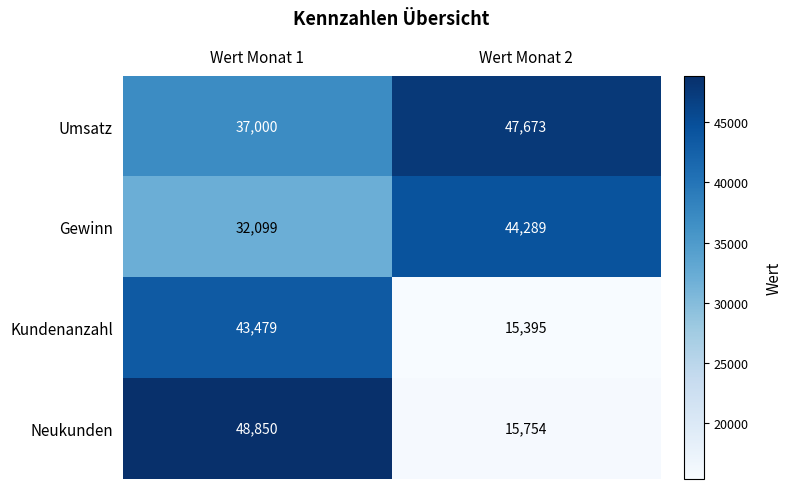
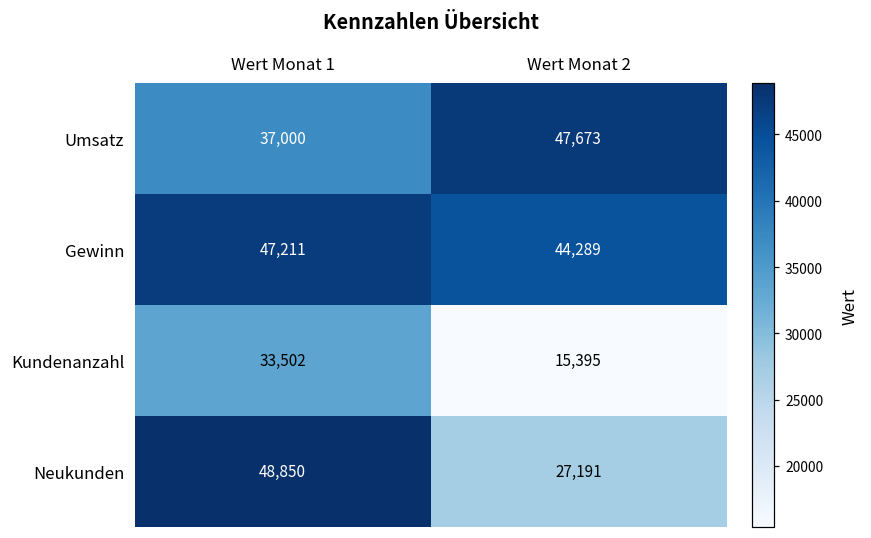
Gewinn, Wert Monat 1: 32,099 -> 47,211
Kundenanzahl, Wert Monat 1: 43,479 -> 33,502
Neukunden, Wert Monat 2: 15,754 -> 27,191
